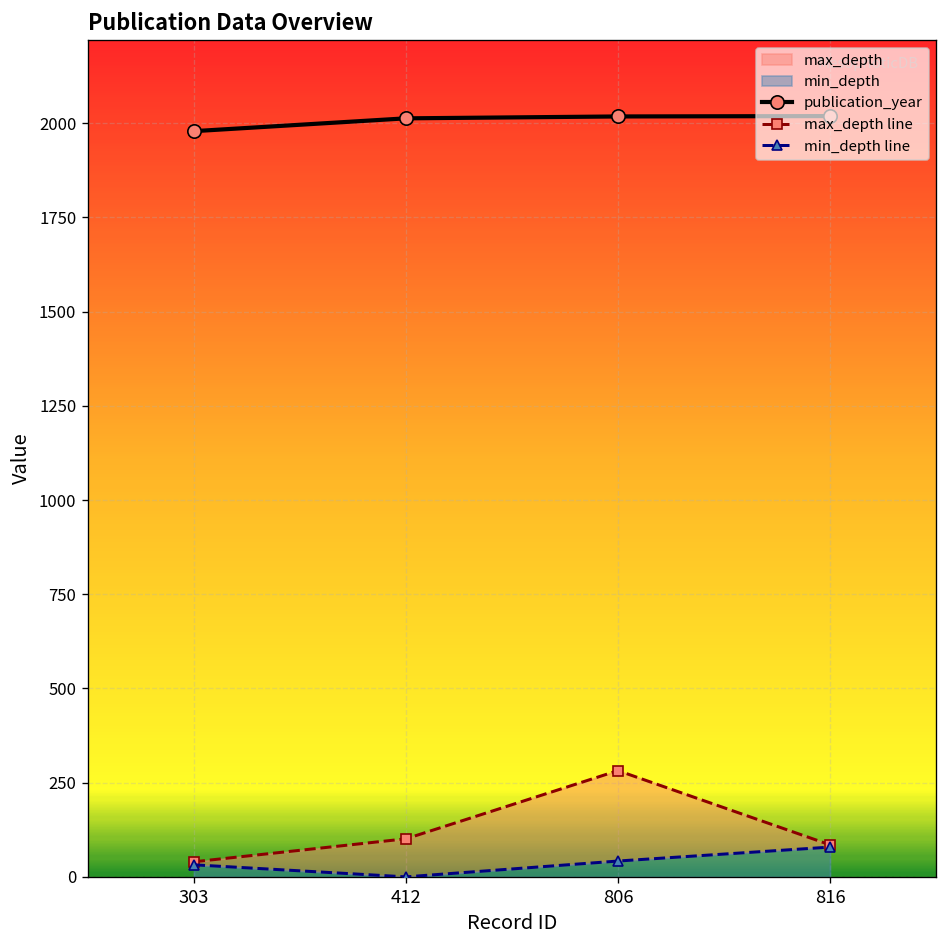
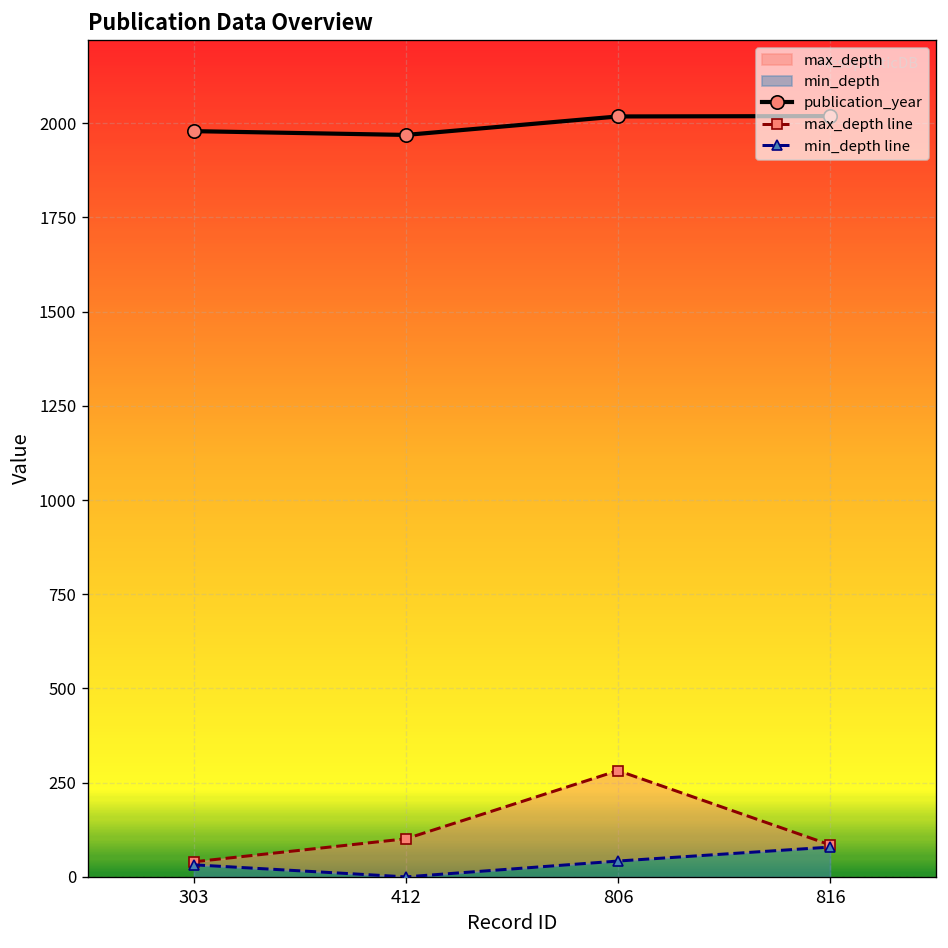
publication_year, 412: 2010 -> 1970
